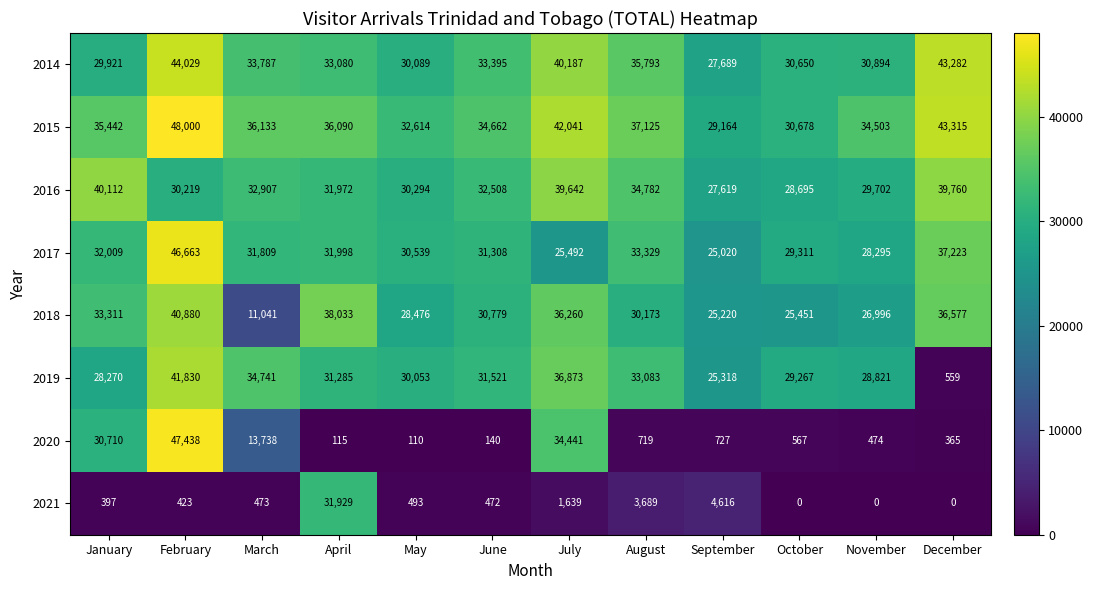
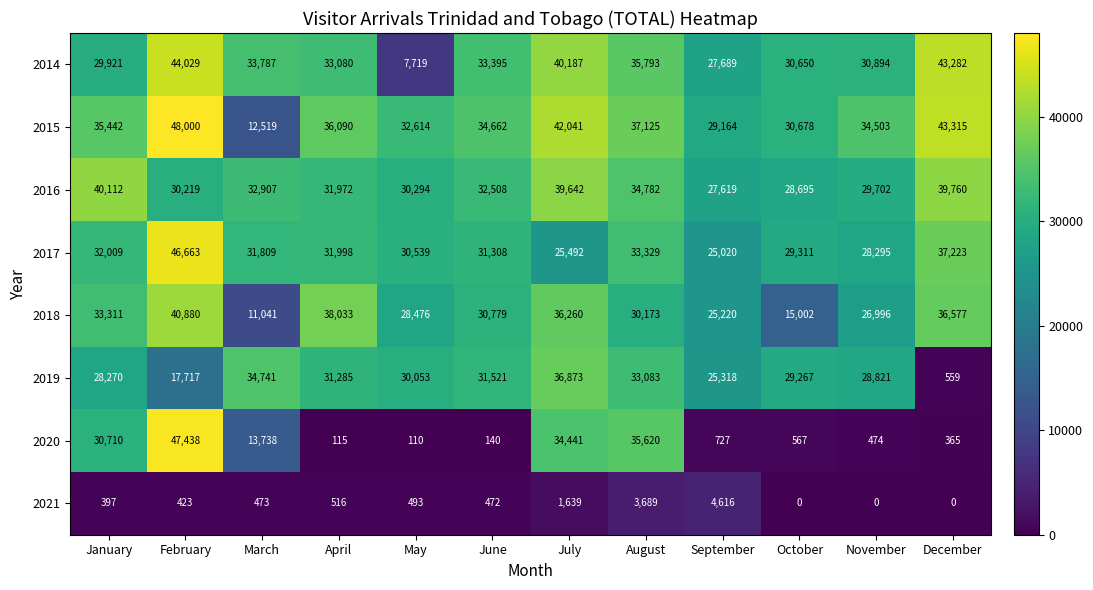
2014, May: 30,089 -> 7,719
2015, March: 36,133 -> 12,519
2018, October: 25,451 -> 15,002
2019, February: 41,830 -> 17,717
2020, August: 719 -> 35,620
2021, April: 31,929 -> 516
